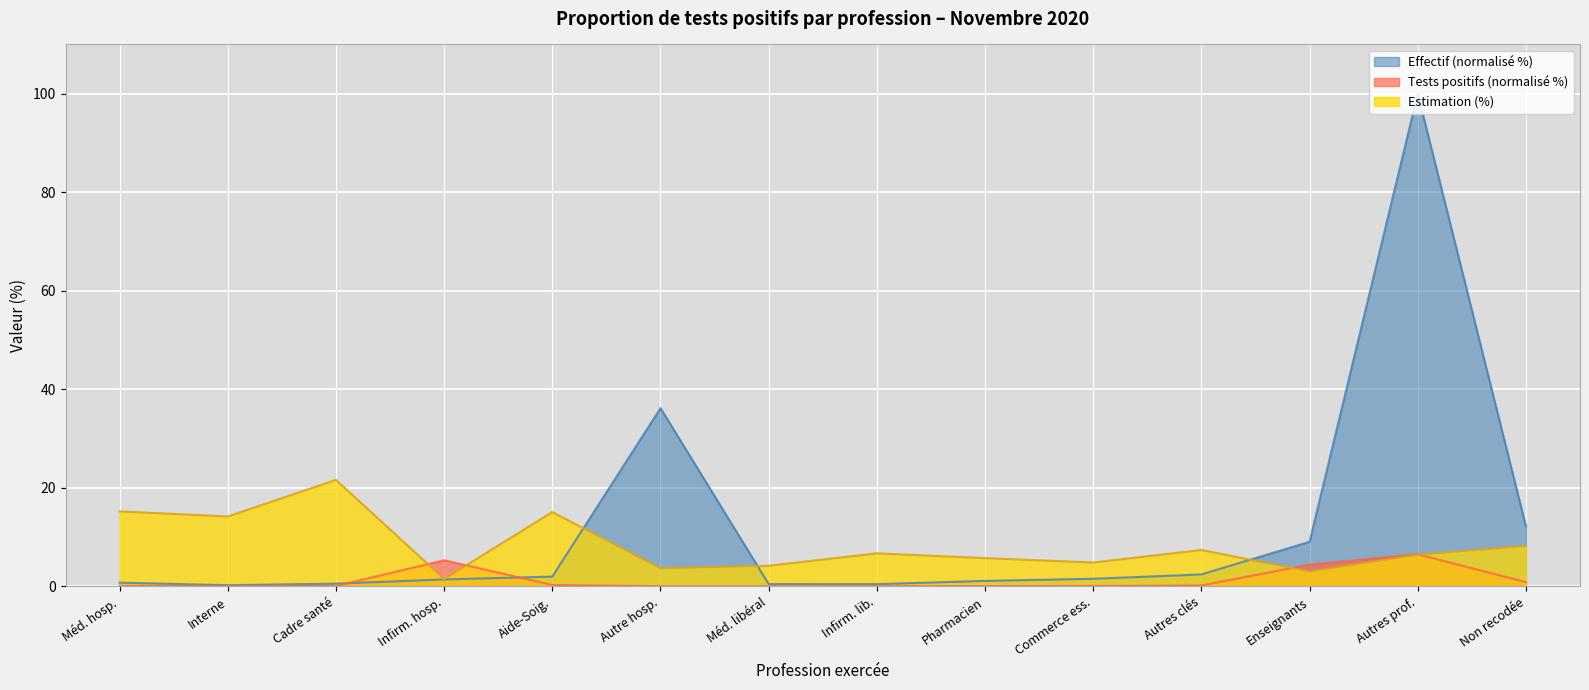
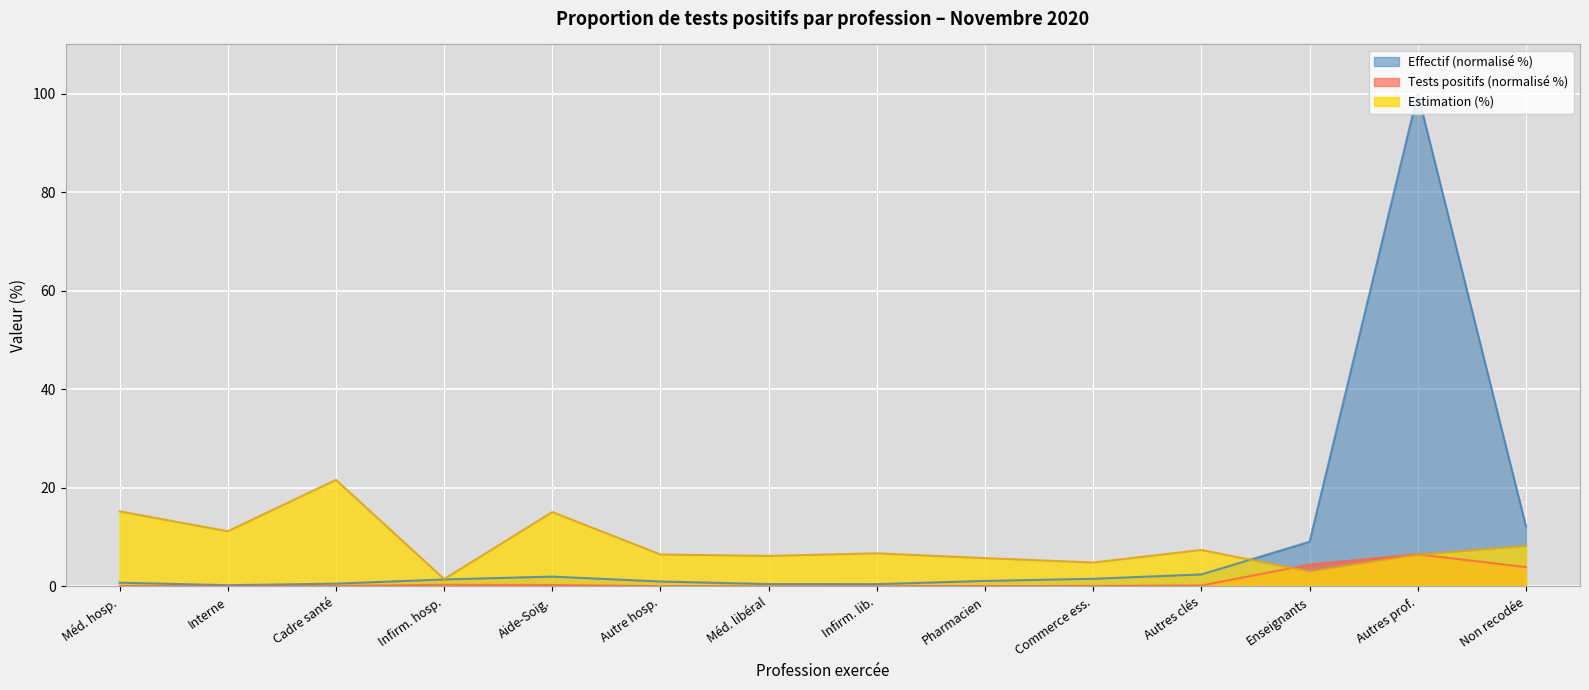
Estimation (%), Interne: 14 -> 11
Tests positifs (normalisé %), Infirm. hosp.: 5 -> 0
Effectif (normalisé %), Autre hosp.: 36 -> 1
Estimation (%), Autre hosp.: 4 -> 6
Estimation (%), Méd. libéral: 4 -> 6
Tests positifs (normalisé %), Non recodée: 1 -> 4
